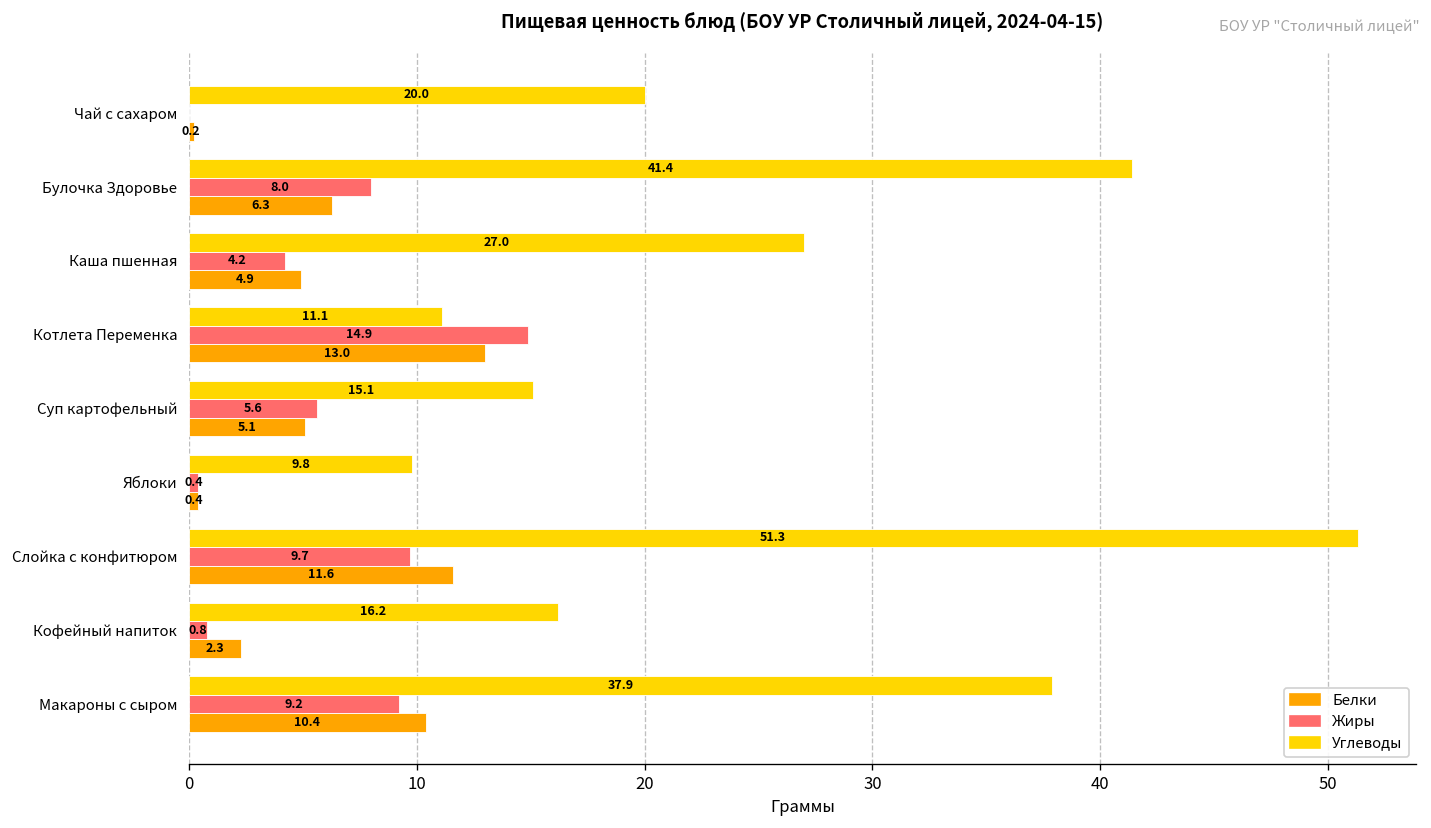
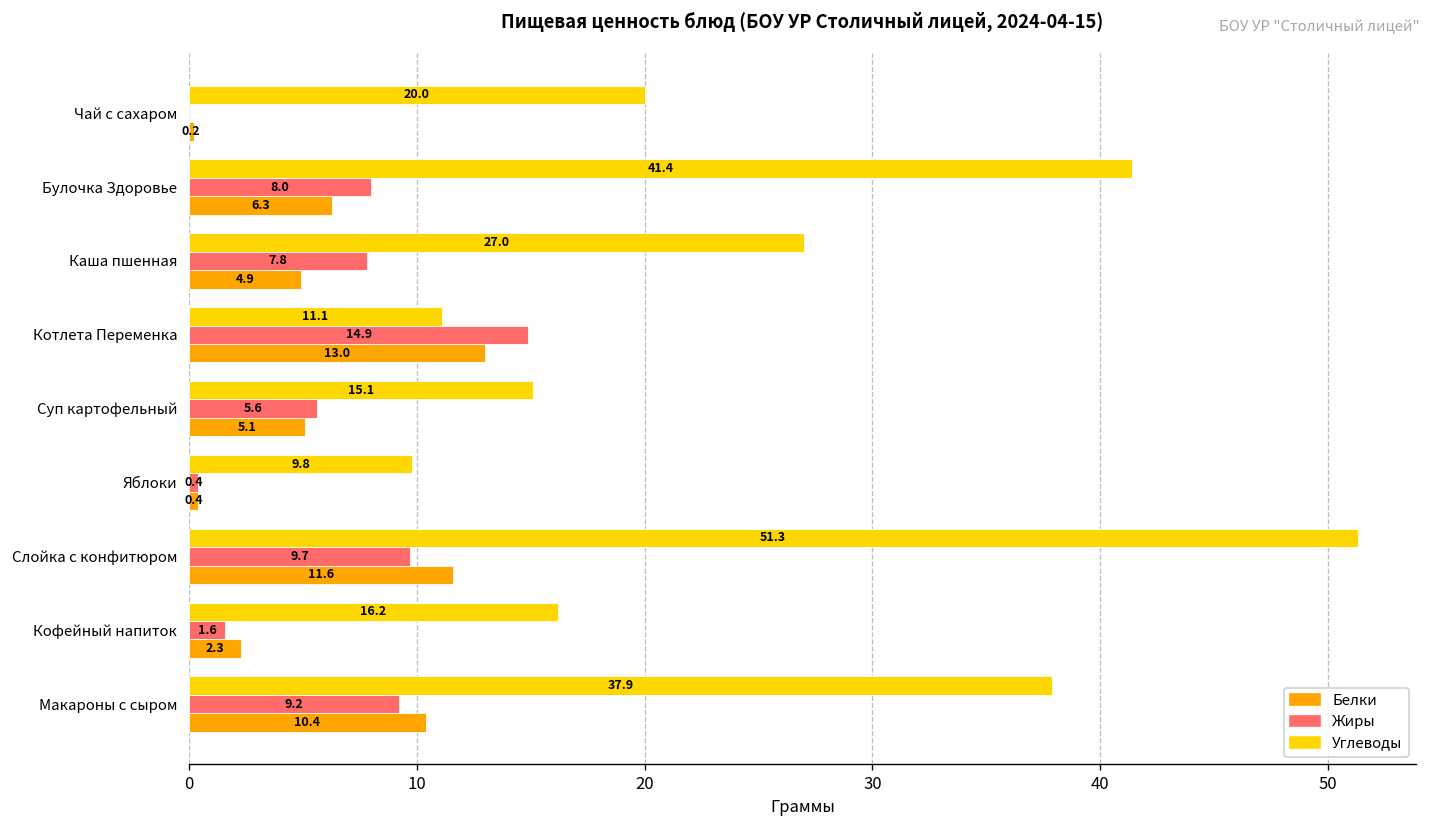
Жиры, Каша пшенная: 4.2 -> 7.8
Жиры, Кофейный напиток: 0.8 -> 1.6
